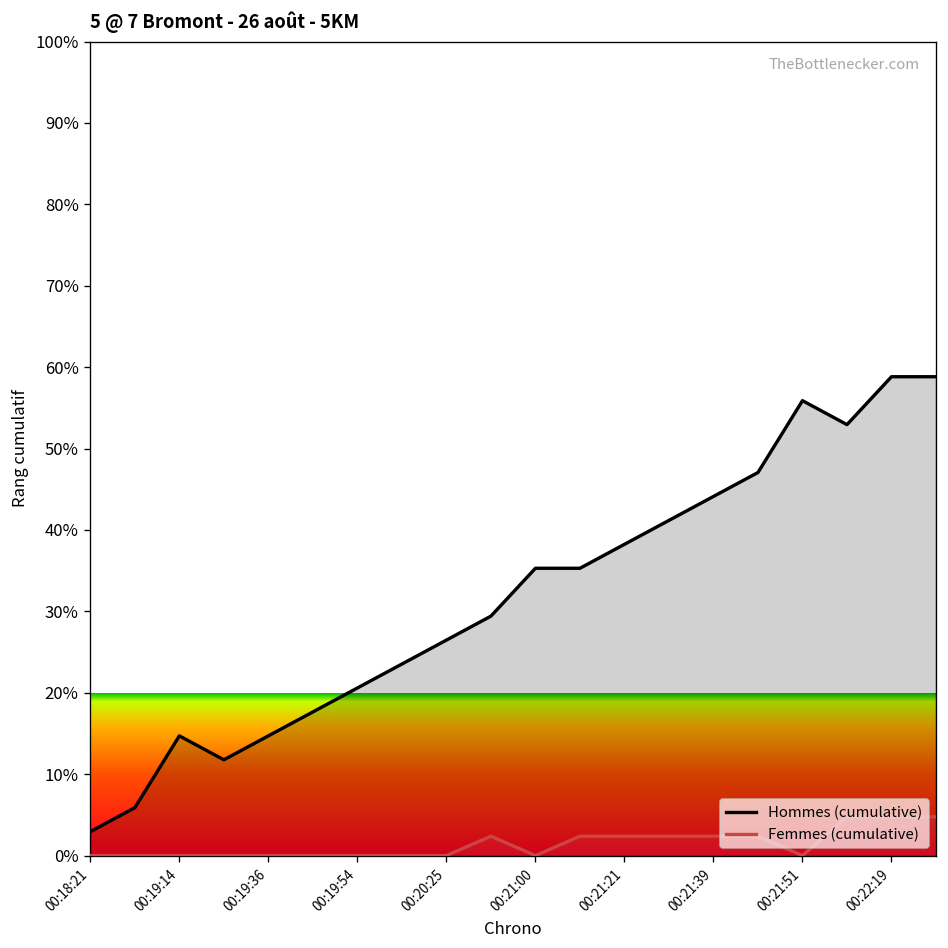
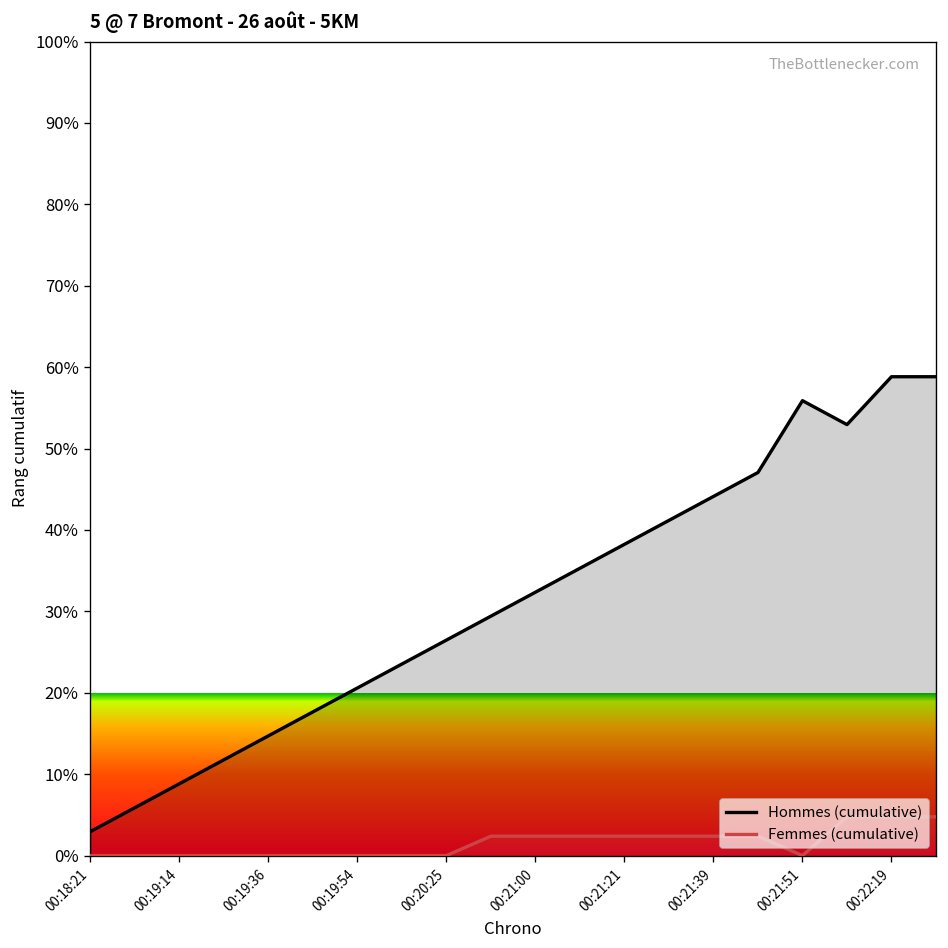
Hommes (cumulative), 00:19:14: 15% -> 9%
Hommes (cumulative), 00:21:00: 35% -> 32%
Femmes (cumulative), 00:21:00: 0% -> 2%
